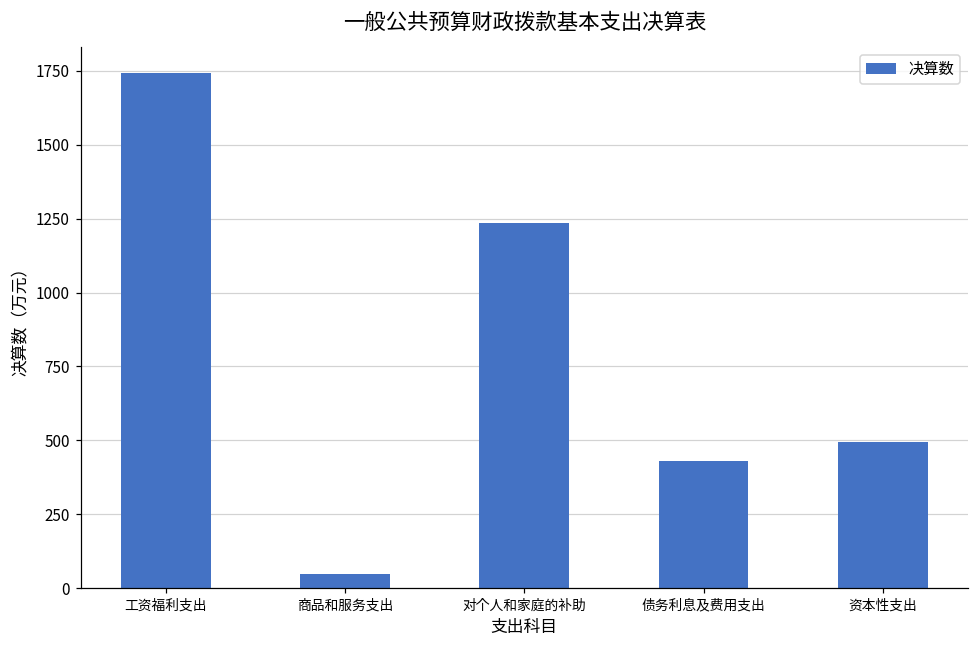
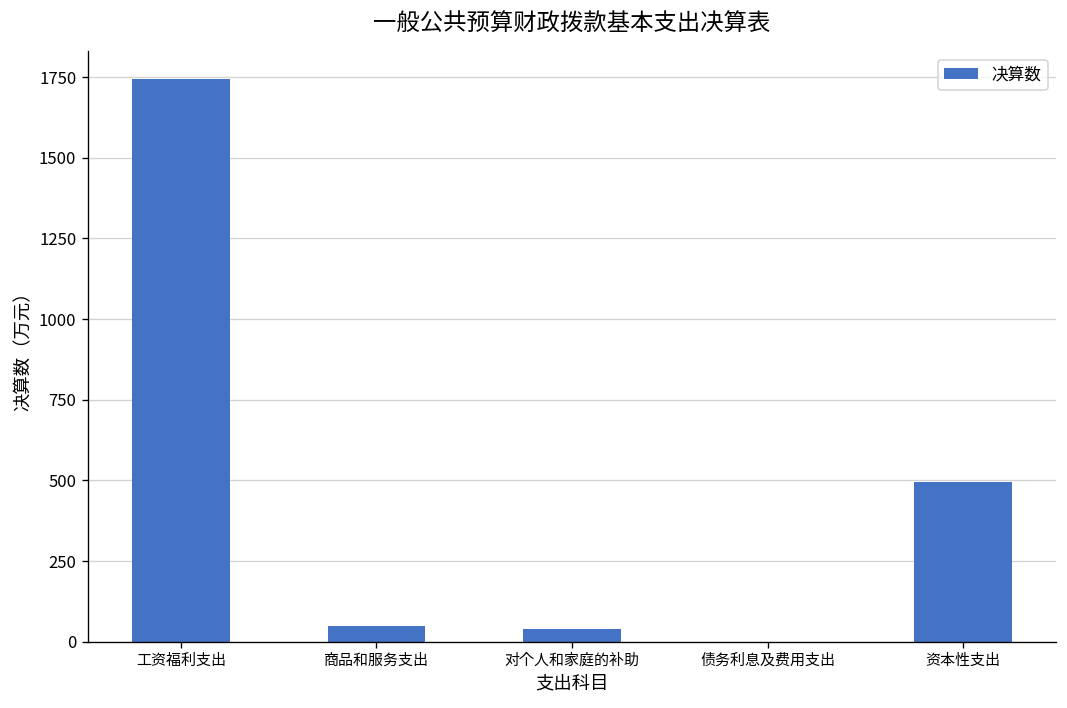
对个人和家庭的补助: 1230 -> 40
债务利息及费用支出: 430 -> 0
